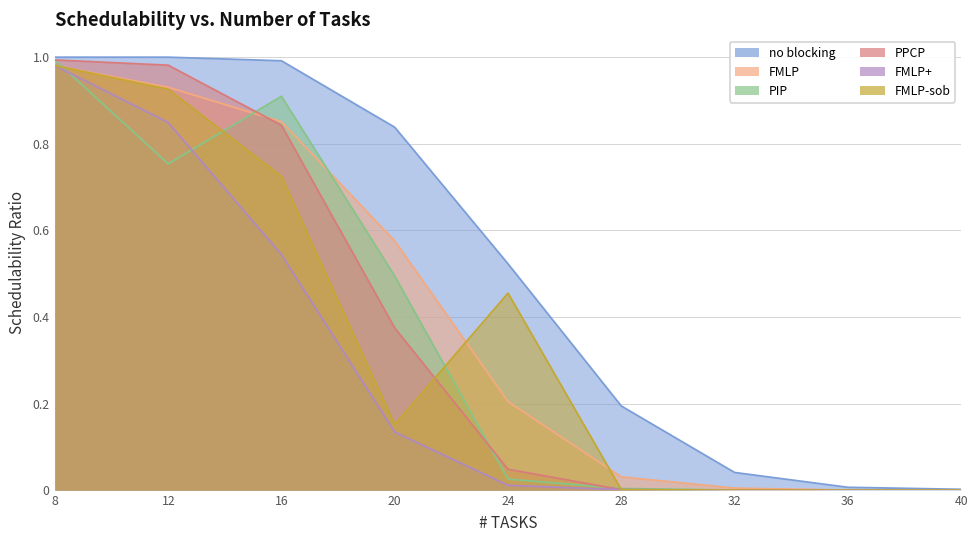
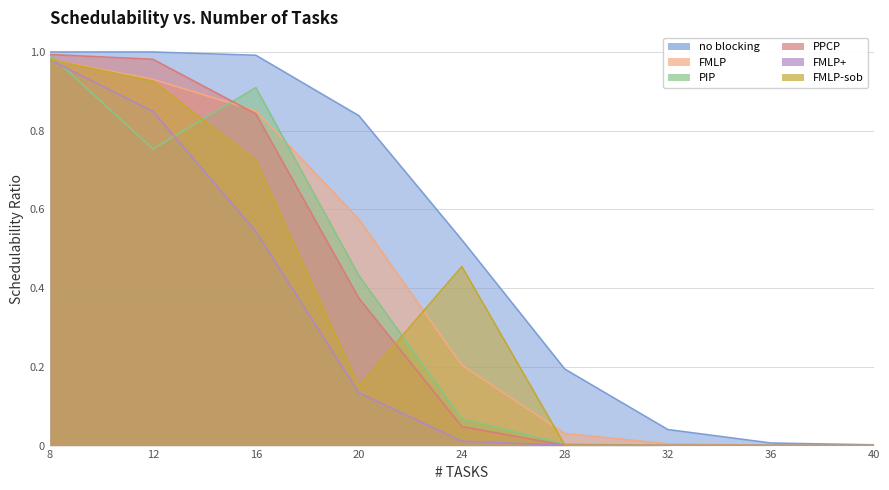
PIP, 20: 0.49 -> 0.43
PIP, 24: 0.03 -> 0.07
